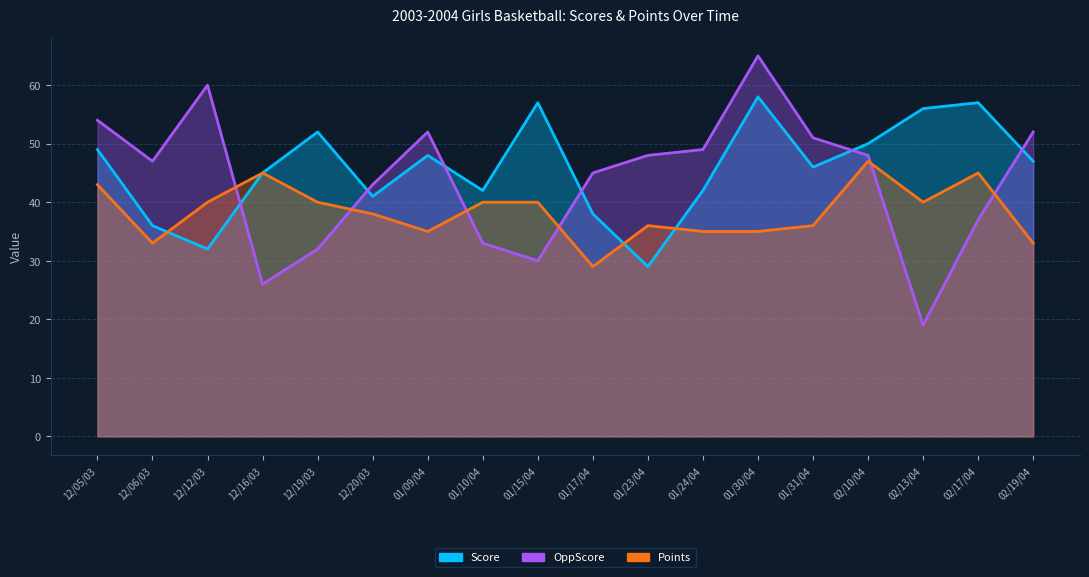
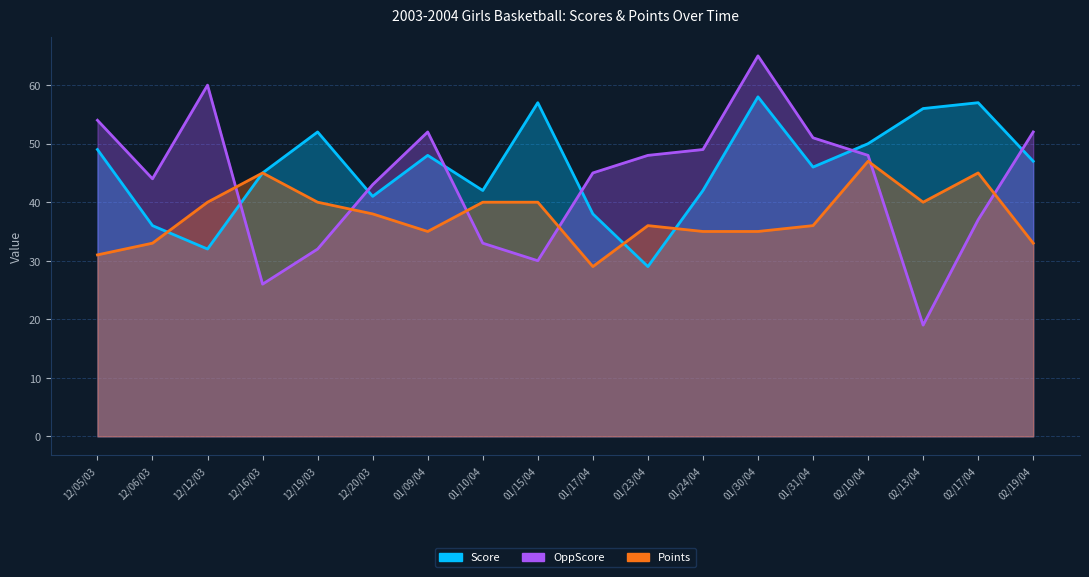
Points, 12/05/03: 43 -> 31
OppScore, 12/06/03: 47 -> 44
